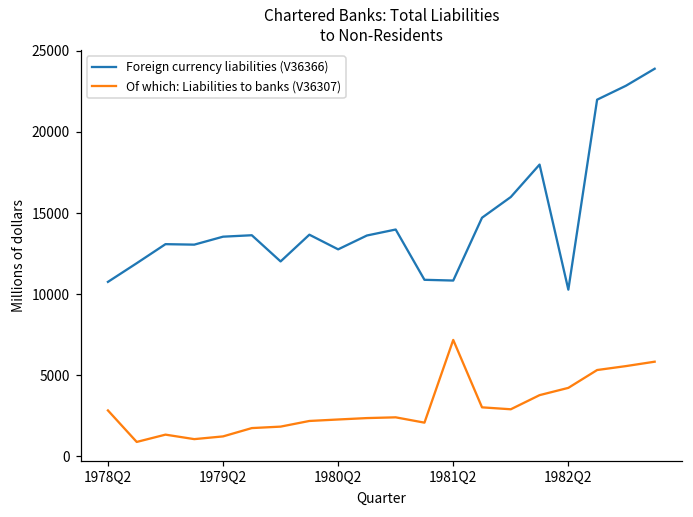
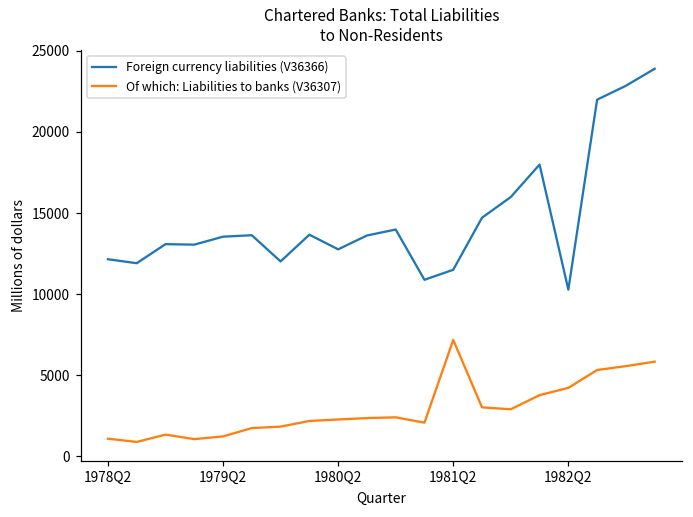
Foreign currency liabilities (V36366), 1978Q2: 10800 -> 12200
Of which: Liabilities to banks (V36307), 1978Q2: 2800 -> 1100
Foreign currency liabilities (V36366), 1981Q2: 10800 -> 11500
